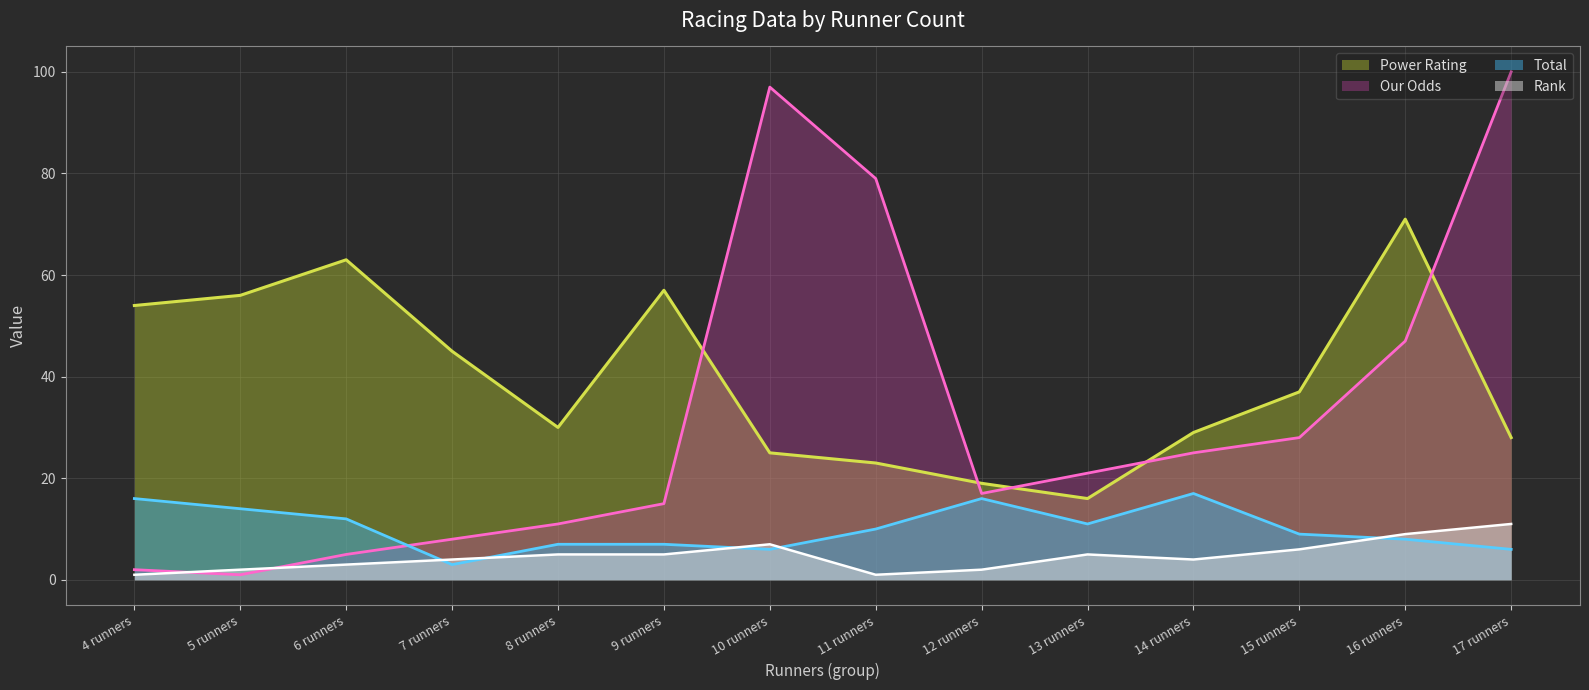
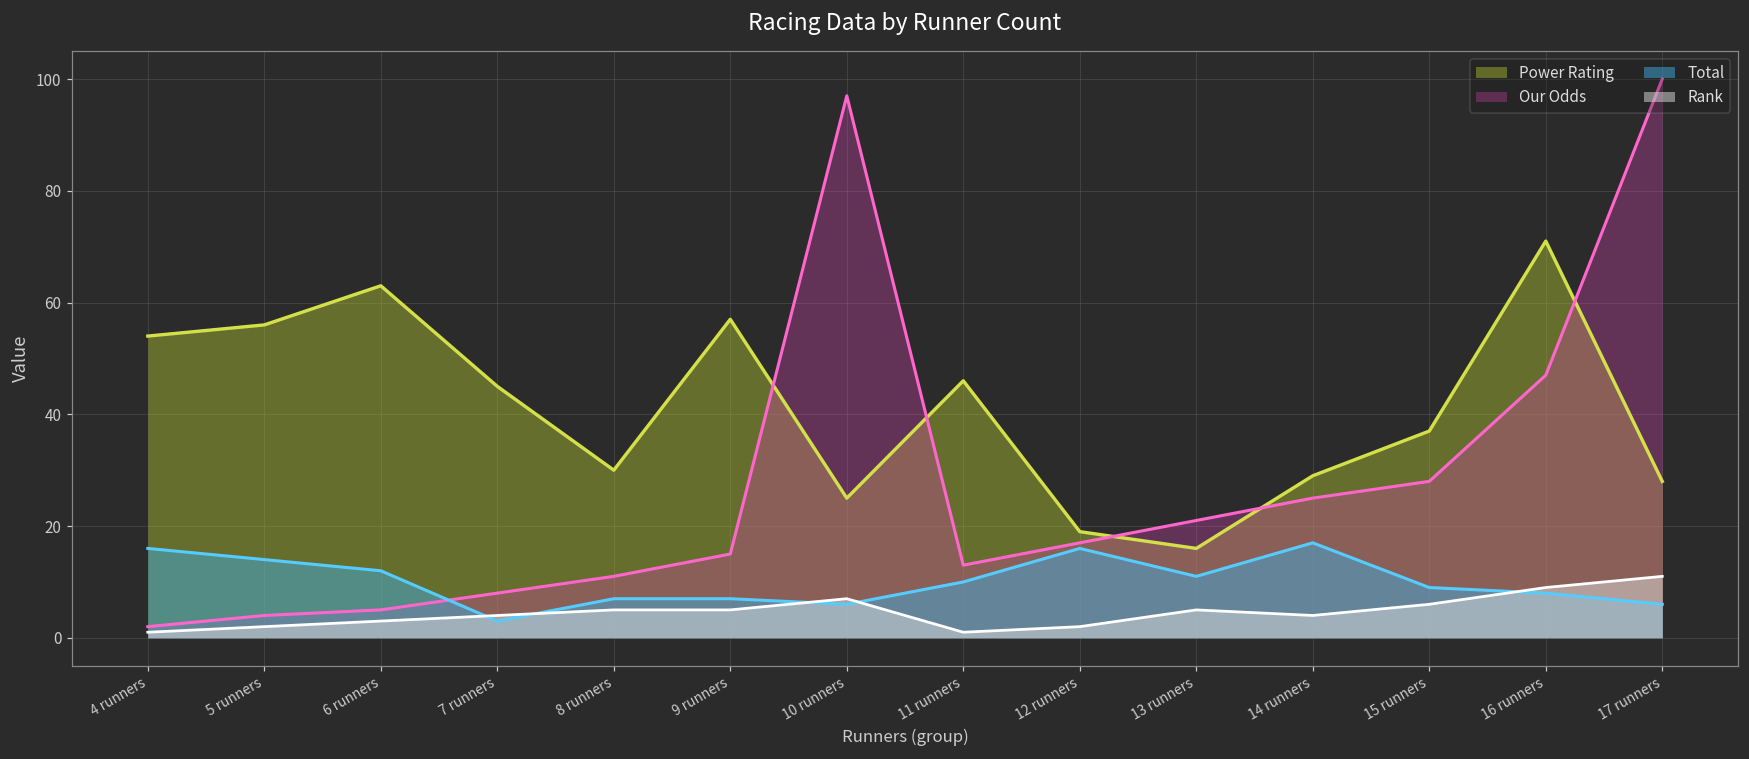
Our Odds, 5 runners: 1 -> 4
Power Rating, 11 runners: 23 -> 46
Our Odds, 11 runners: 79 -> 13
